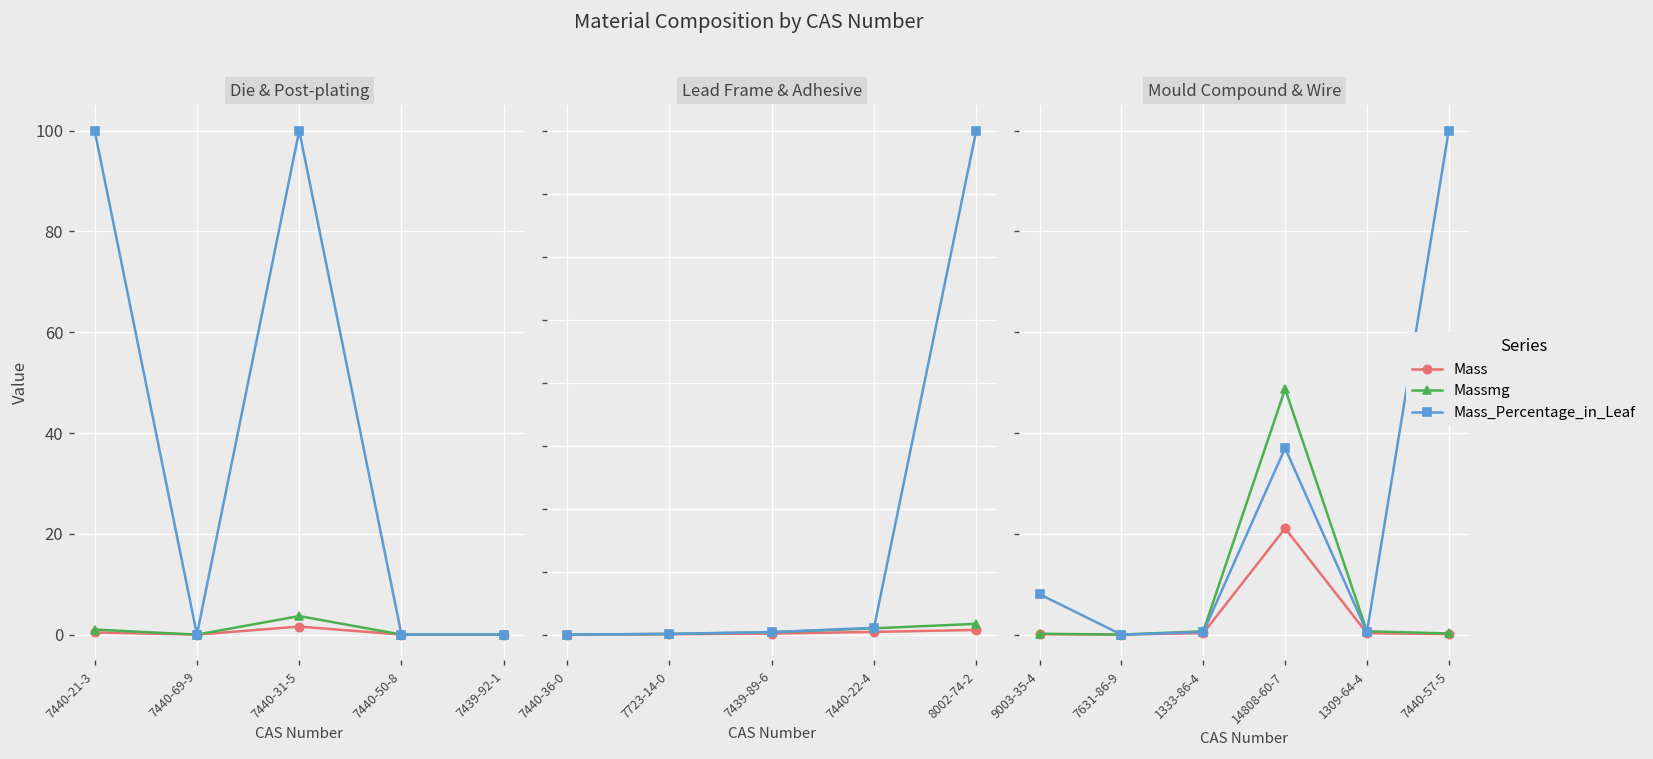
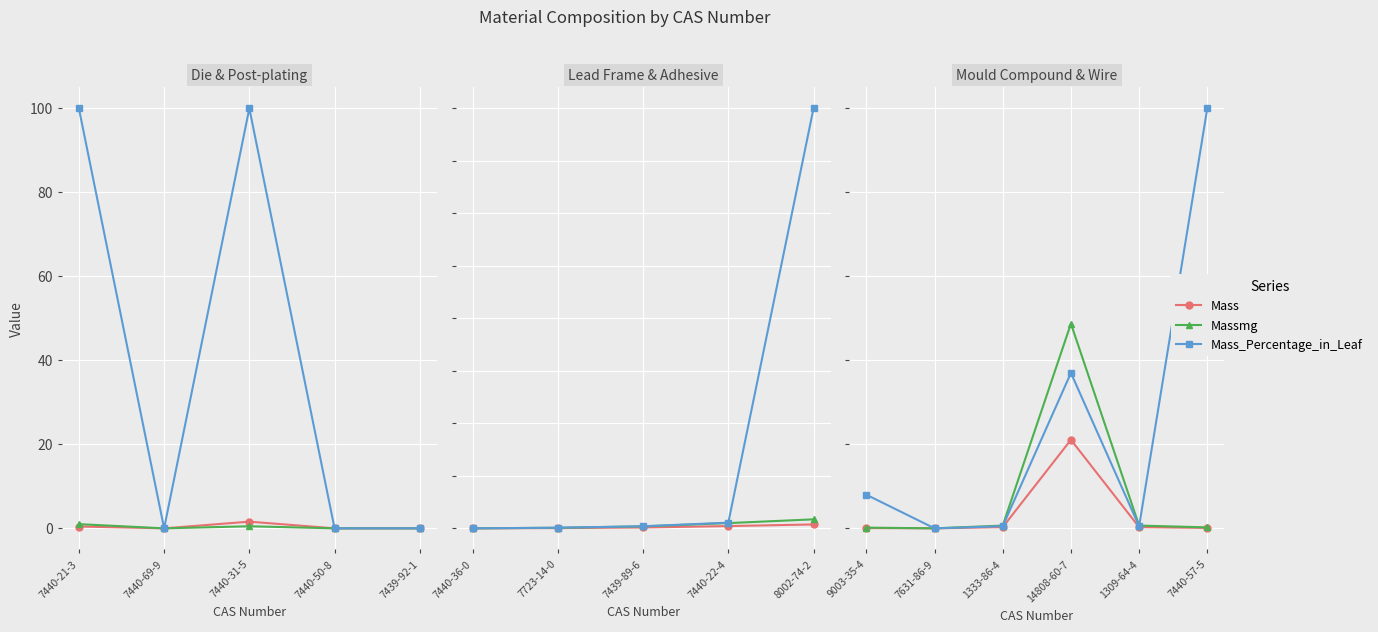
Die & Post-plating, Massmg, 7440-31-5: 4 -> 0
